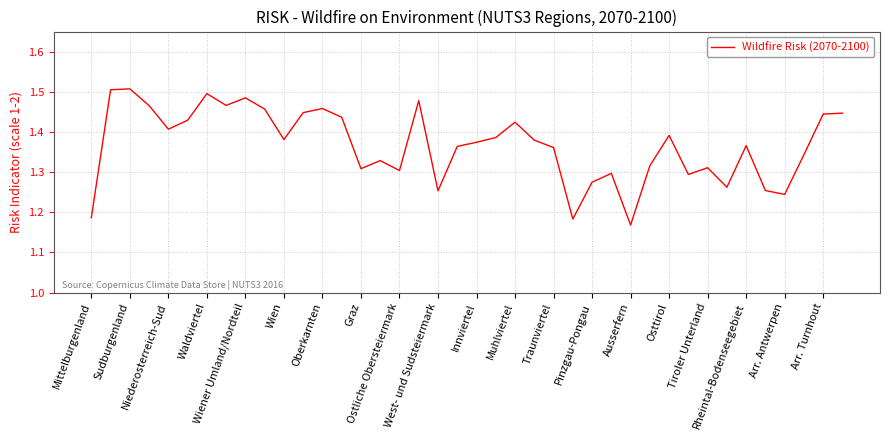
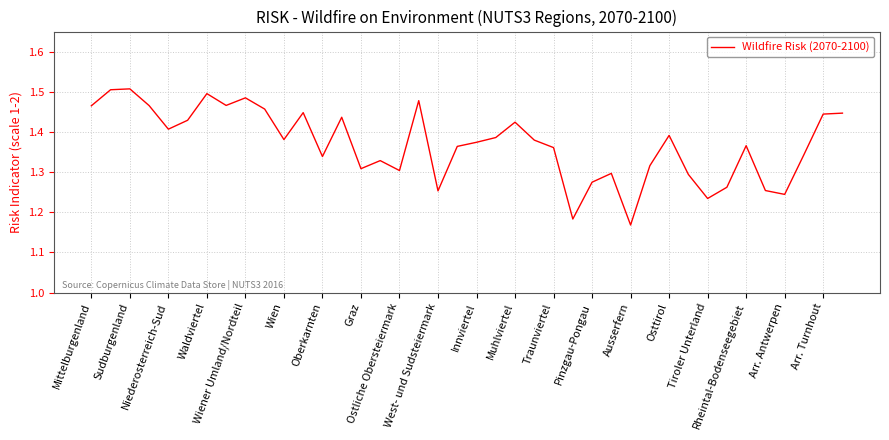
Mittelburgenland: 1.19 -> 1.47
Oberkarnten: 1.46 -> 1.34
Tiroler Unterland: 1.31 -> 1.23
